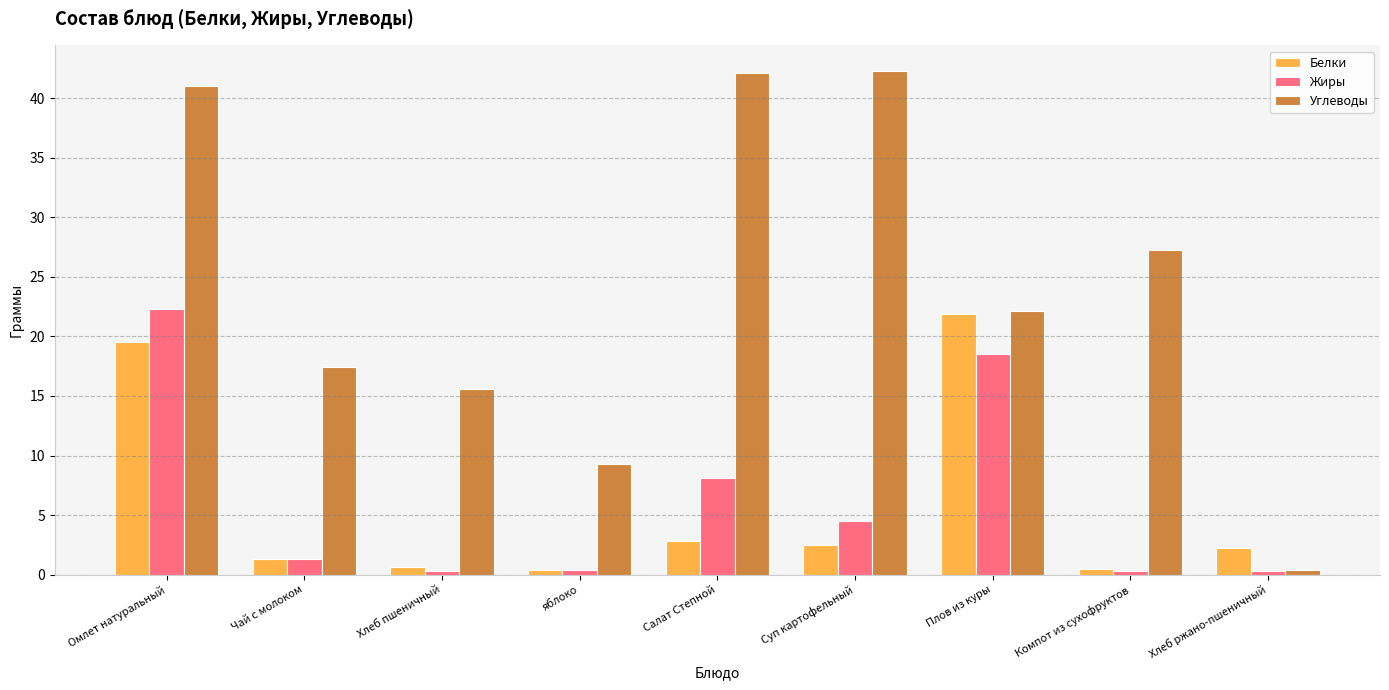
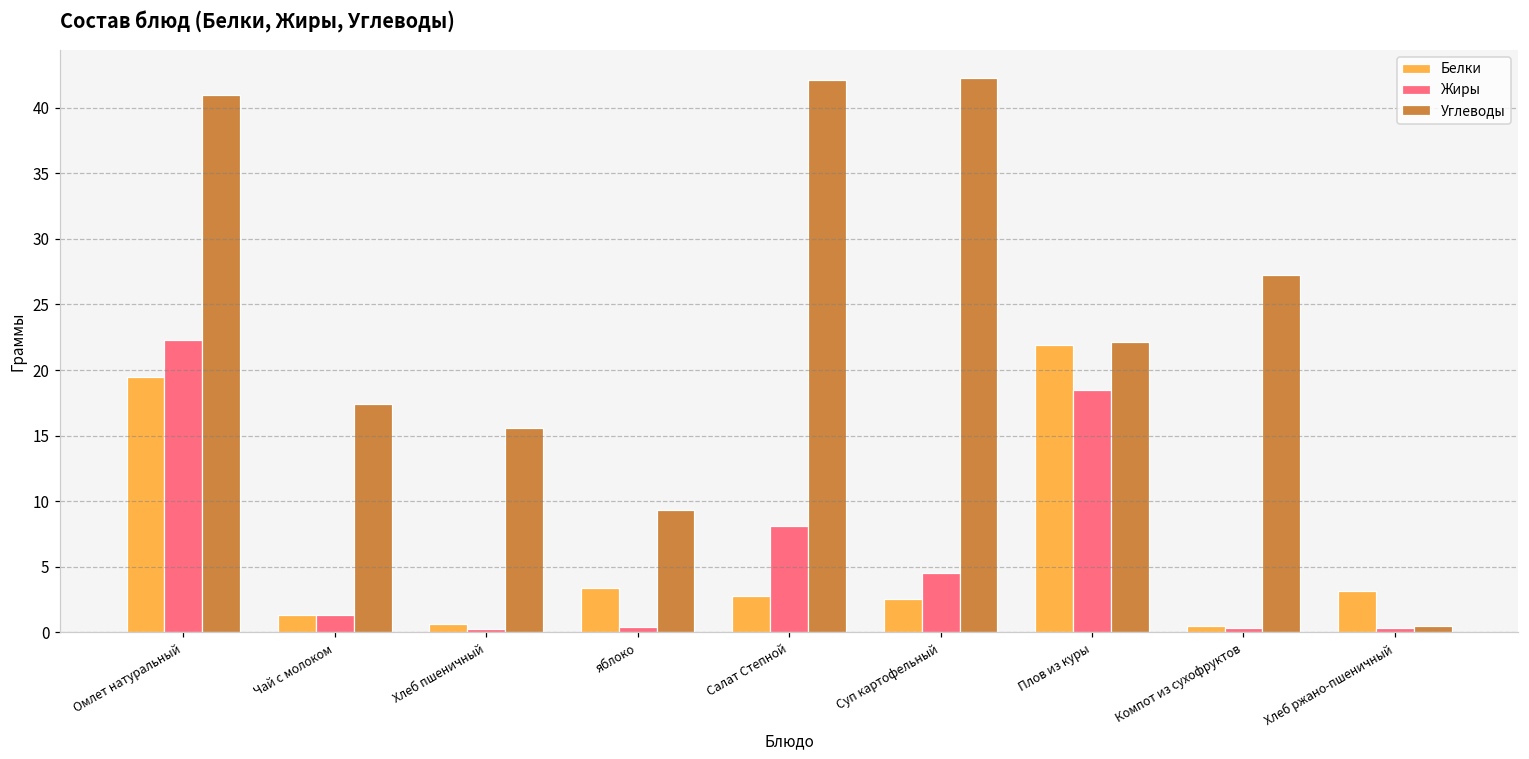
Белки, яблоко: 0.4 -> 3.4
Белки, Хлеб ржано-пшеничный: 2.2 -> 3.2
